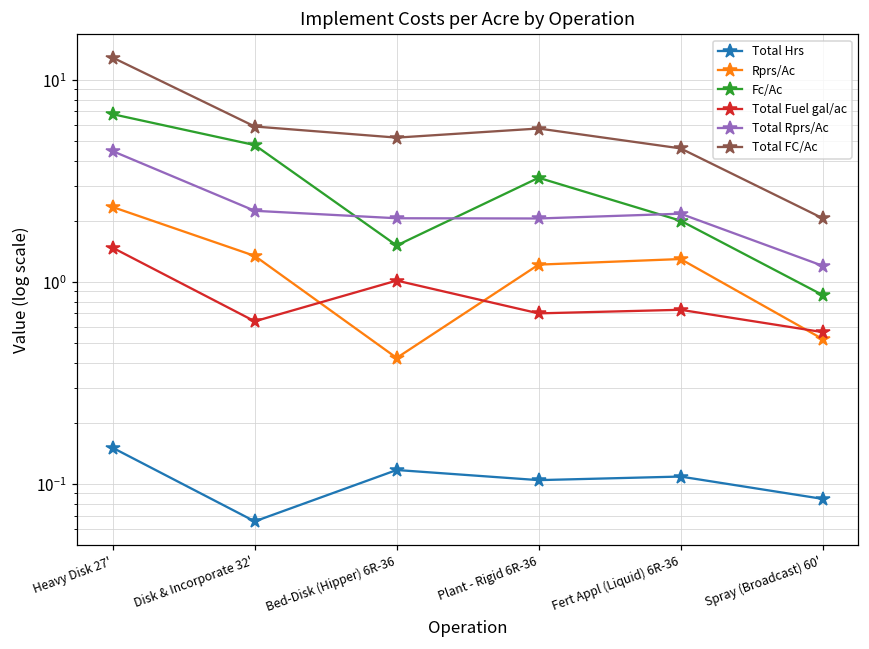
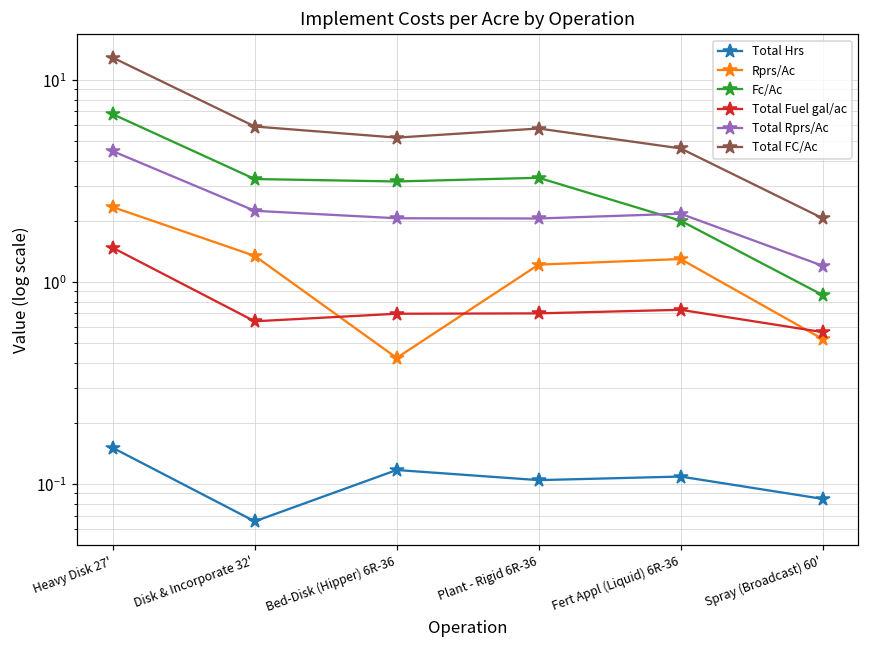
Fc/Ac, Disk & Incorporate 32': 4.8 -> 3.2
Fc/Ac, Bed-Disk (Hipper) 6R-36: 1.5 -> 3.2
Total Fuel gal/ac, Bed-Disk (Hipper) 6R-36: 1.0 -> 0.70
